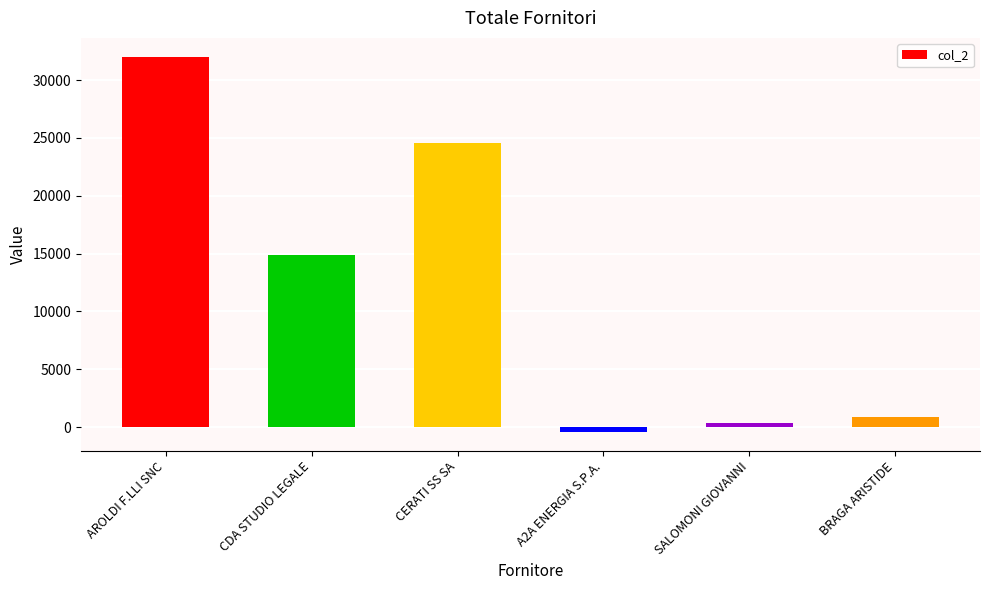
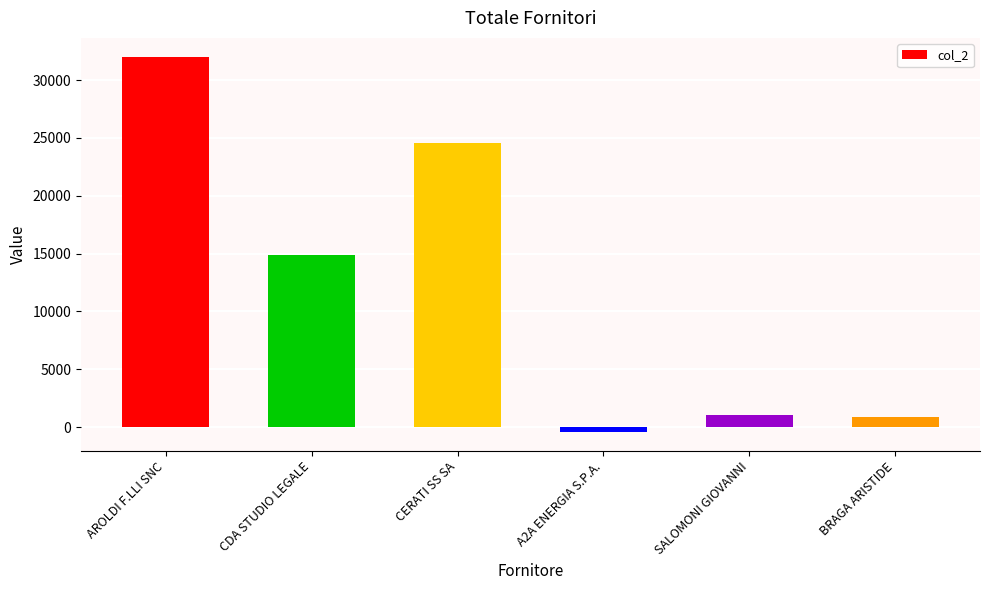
SALOMONI GIOVANNI: 300 -> 1000
